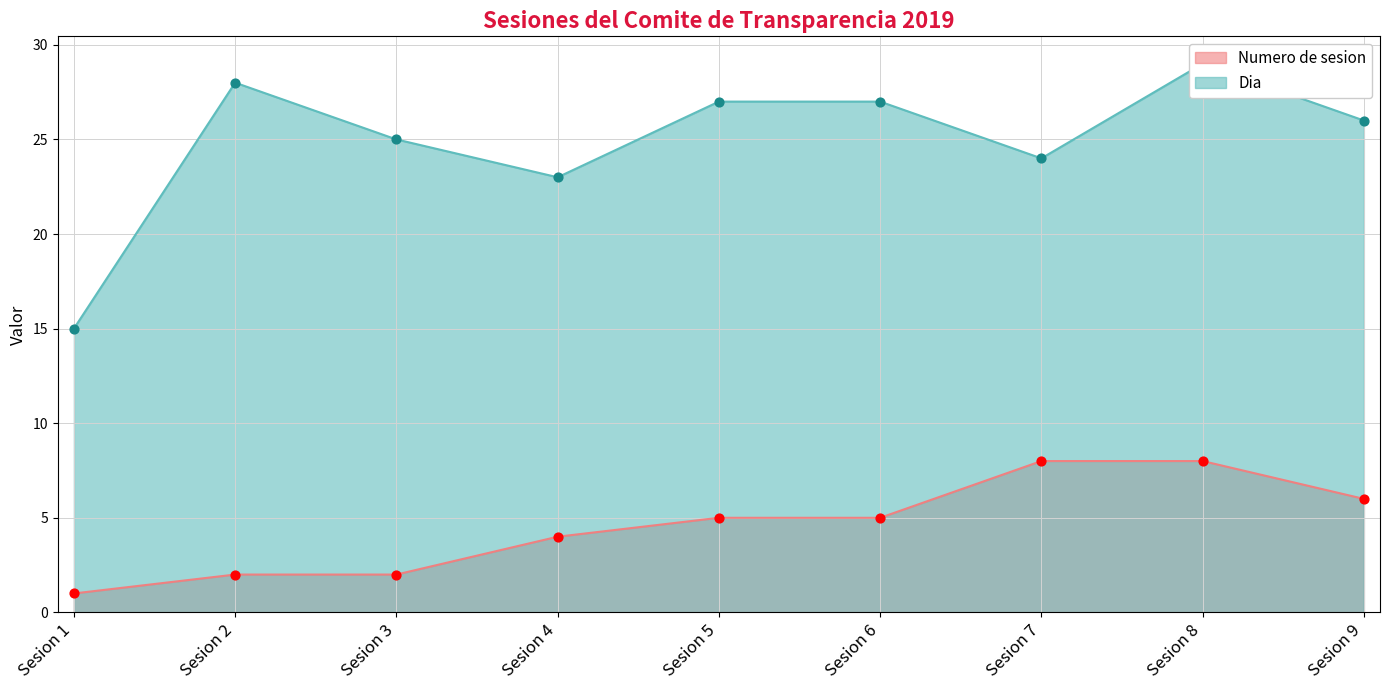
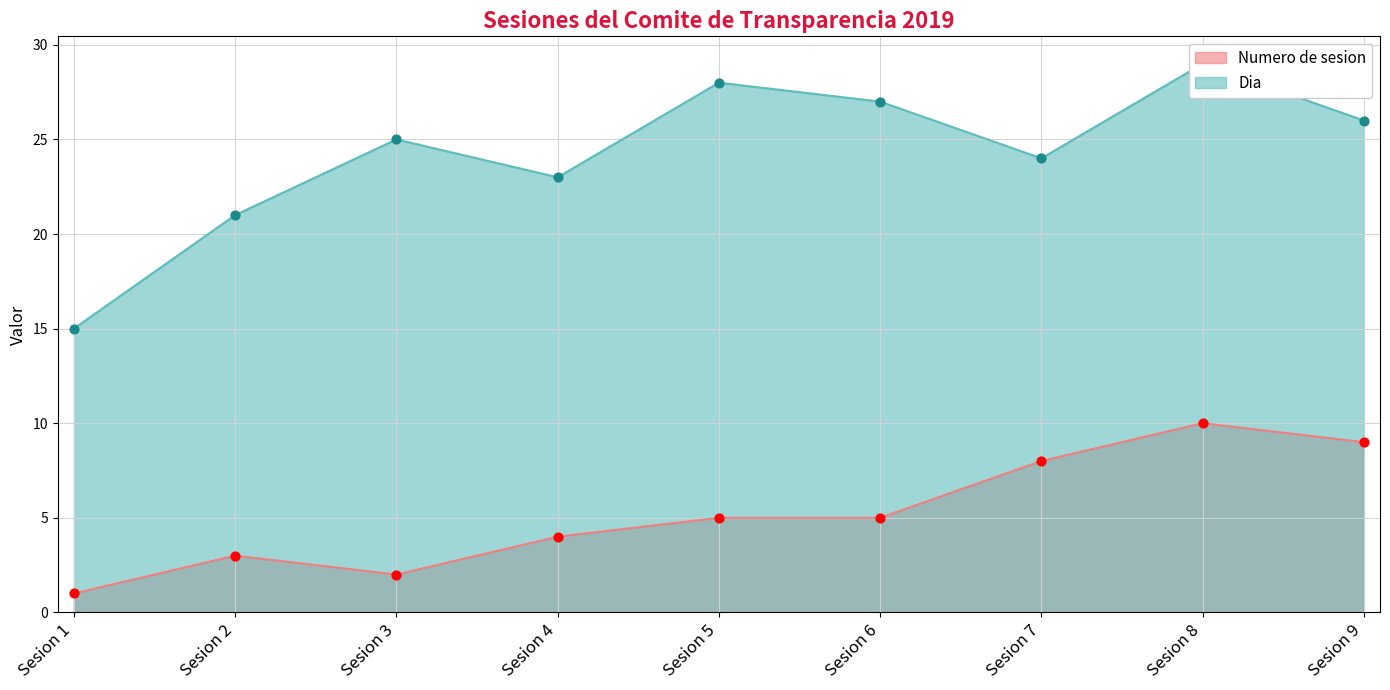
Numero de sesion, Sesion 2: 2 -> 3
Dia, Sesion 2: 28 -> 21
Dia, Sesion 5: 27 -> 28
Numero de sesion, Sesion 8: 8 -> 10
Numero de sesion, Sesion 9: 6 -> 9
